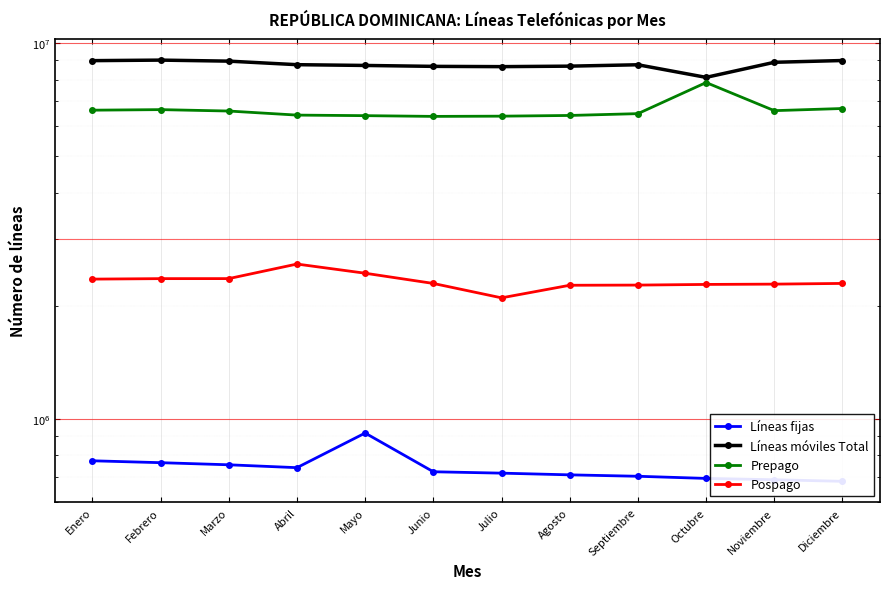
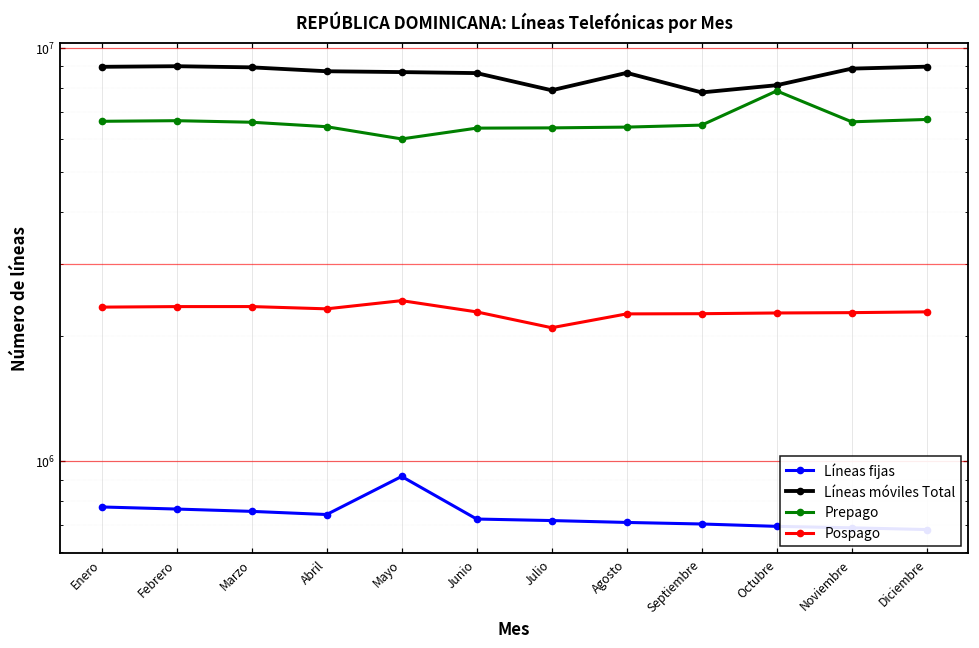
Pospago, Abril: 2600000 -> 2300000
Prepago, Mayo: 6400000 -> 6000000
Líneas móviles Total, Julio: 8700000 -> 7900000
Líneas móviles Total, Septiembre: 8800000 -> 7800000
